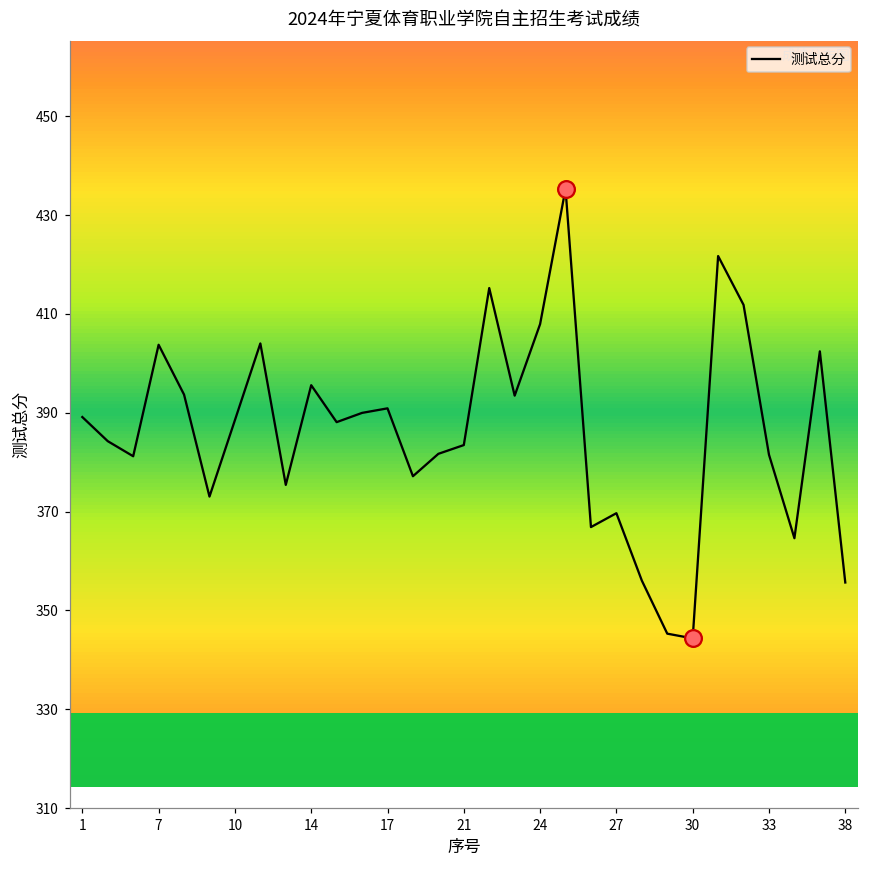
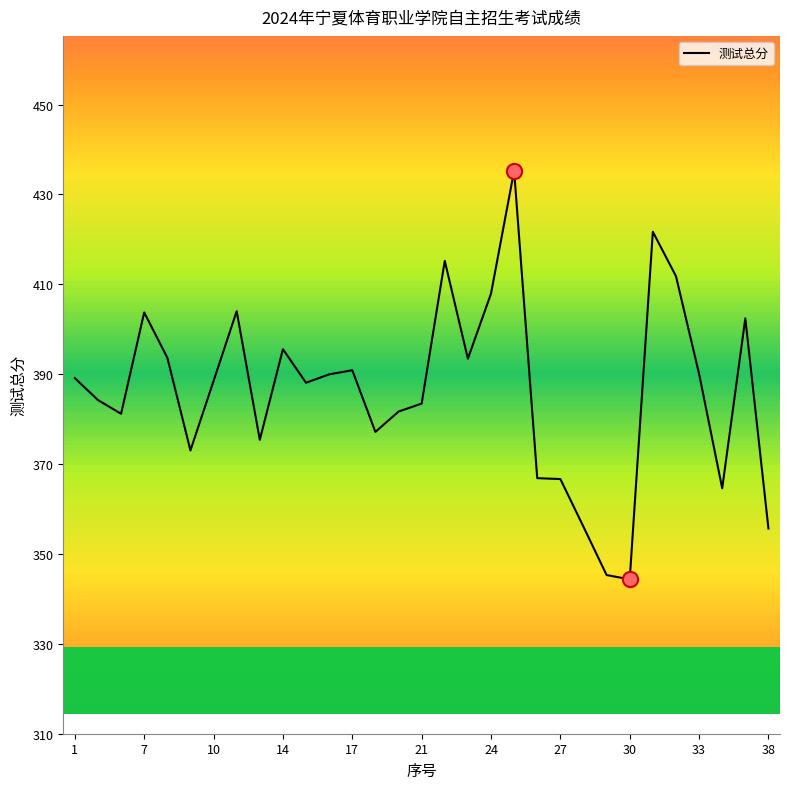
测试总分, 27: 370 -> 367
测试总分, 33: 382 -> 390
